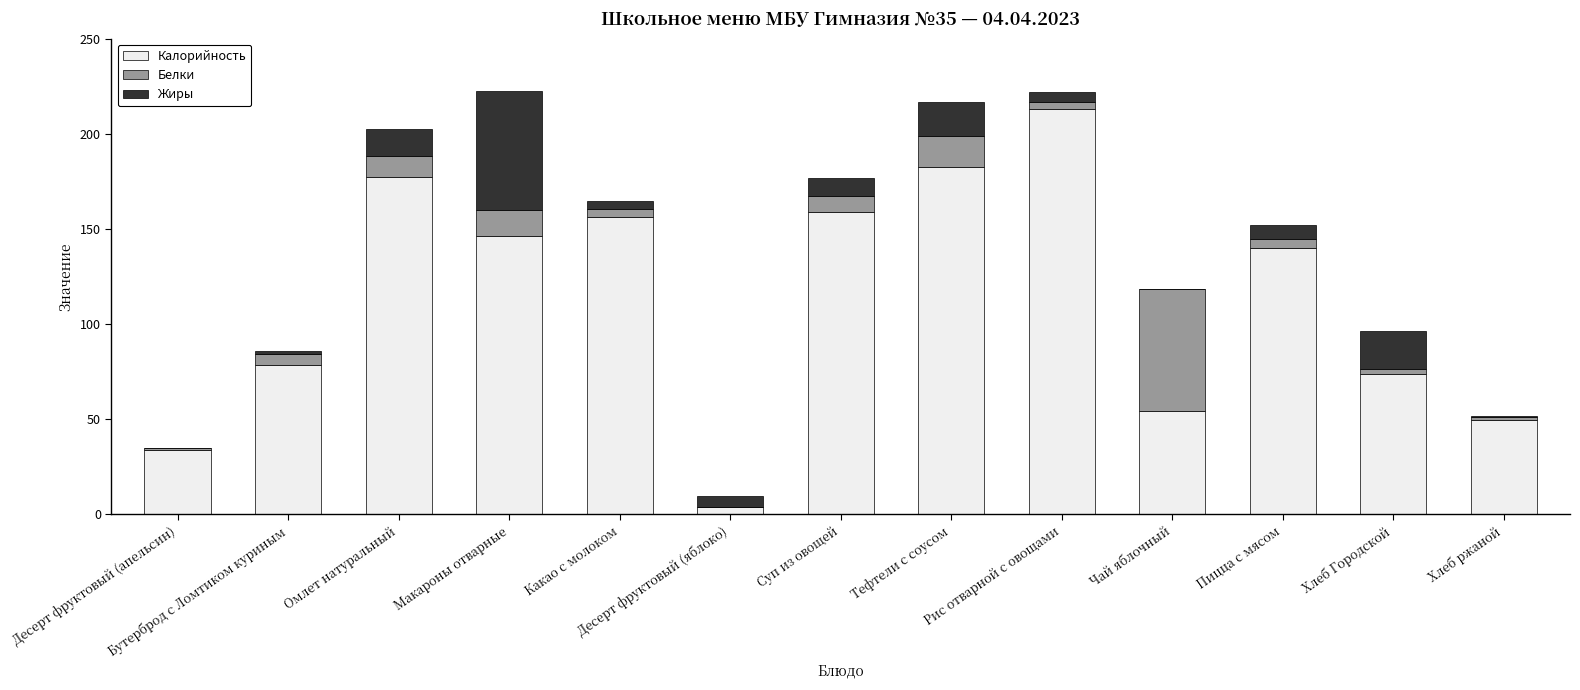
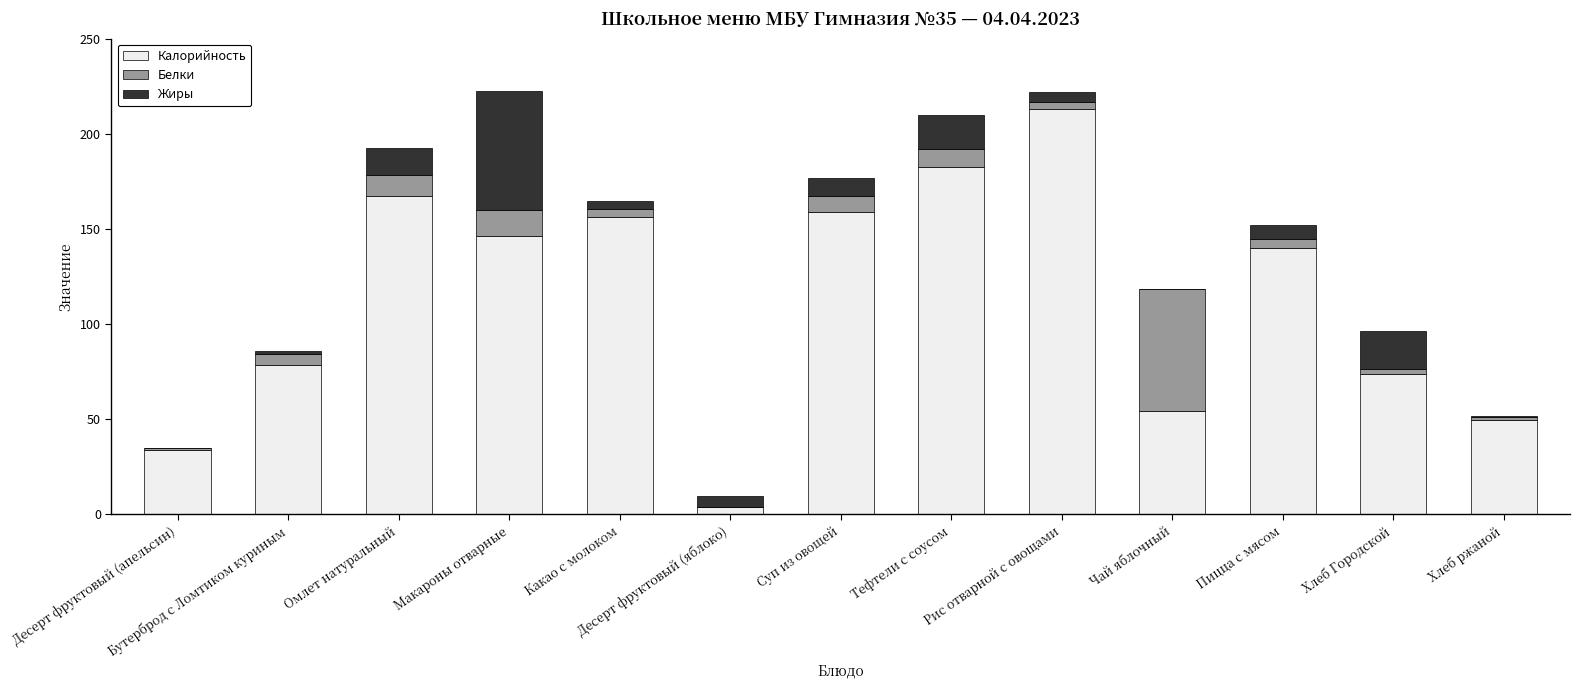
Калорийность, Омлет натуральный: 177 -> 167
Белки, Тефтели с соусом: 16 -> 9
